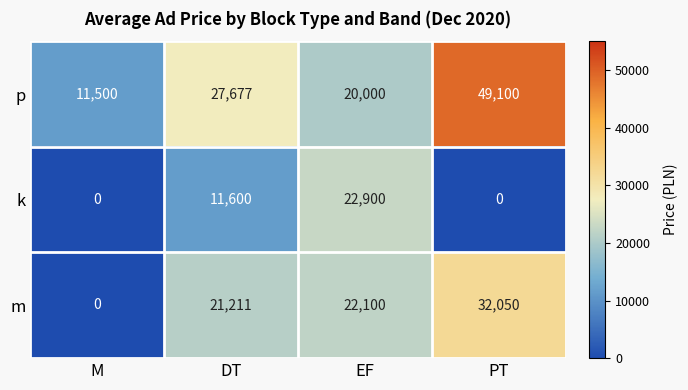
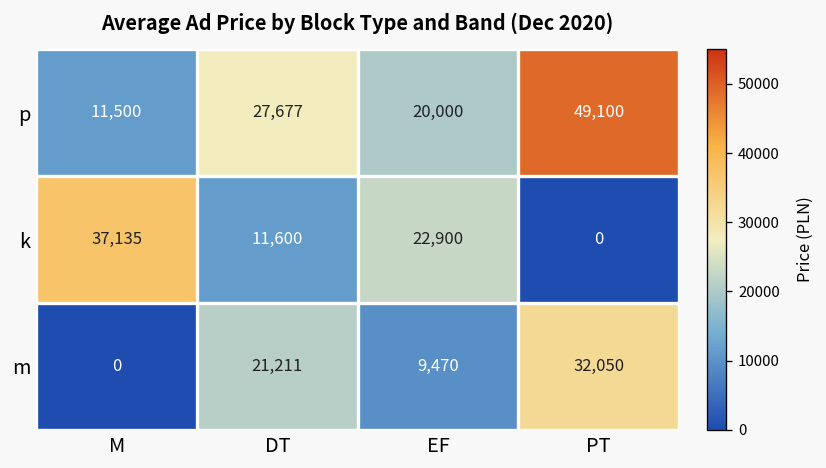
k, M: 0 -> 37,135
m, EF: 22,100 -> 9,470
